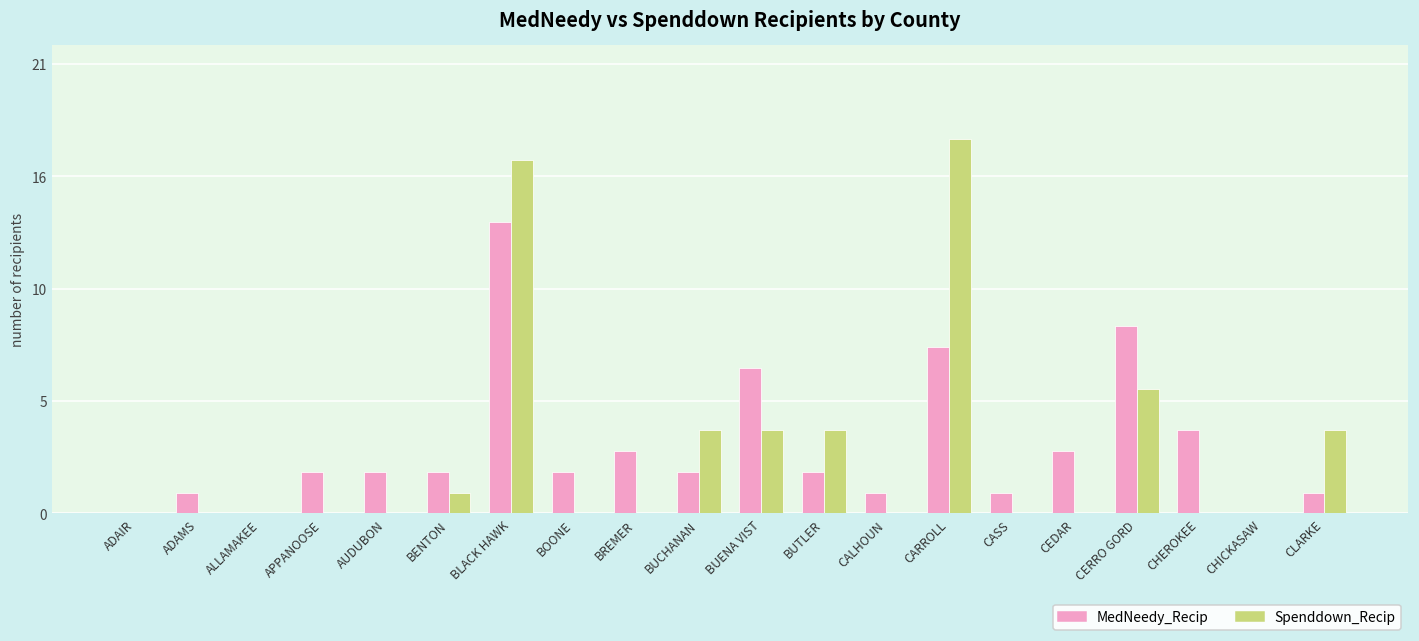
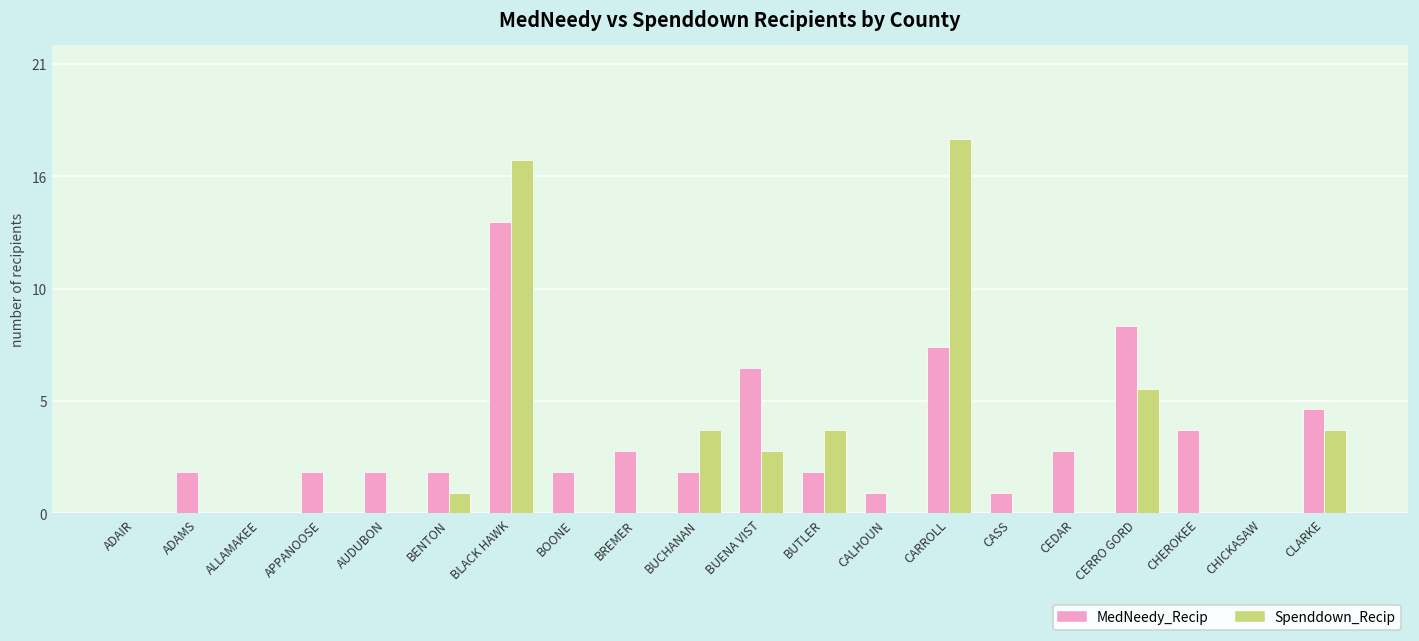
MedNeedy_Recip, ADAMS: 1 -> 2
Spenddown_Recip, BUENA VIST: 4 -> 3
MedNeedy_Recip, CLARKE: 1 -> 5
